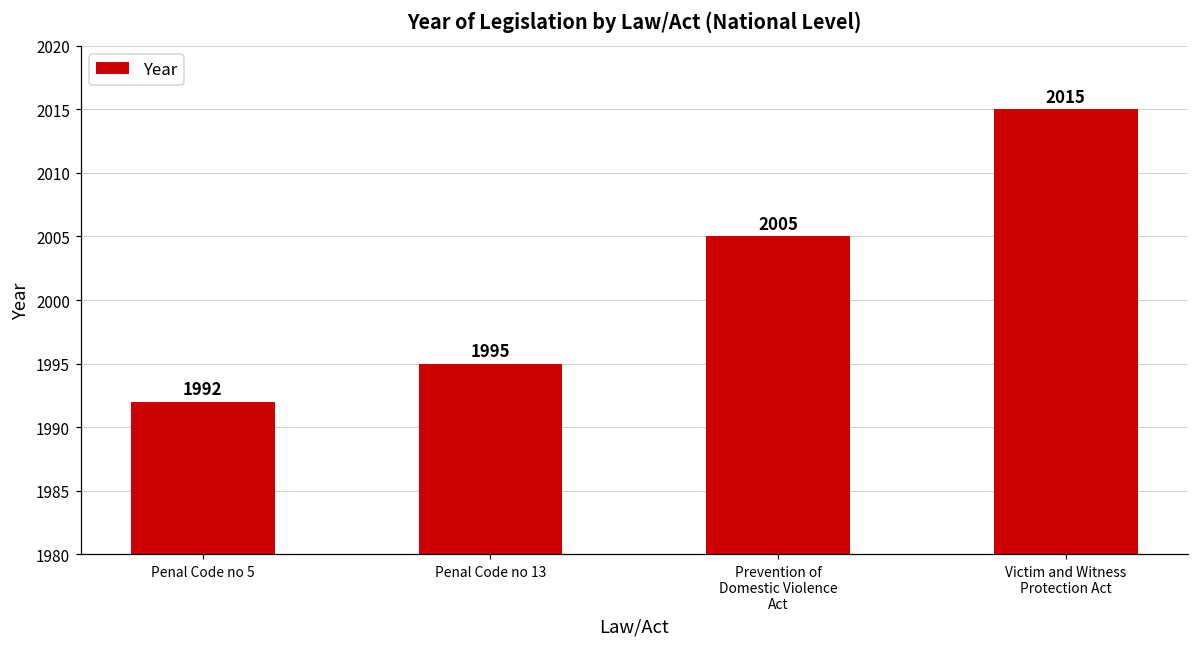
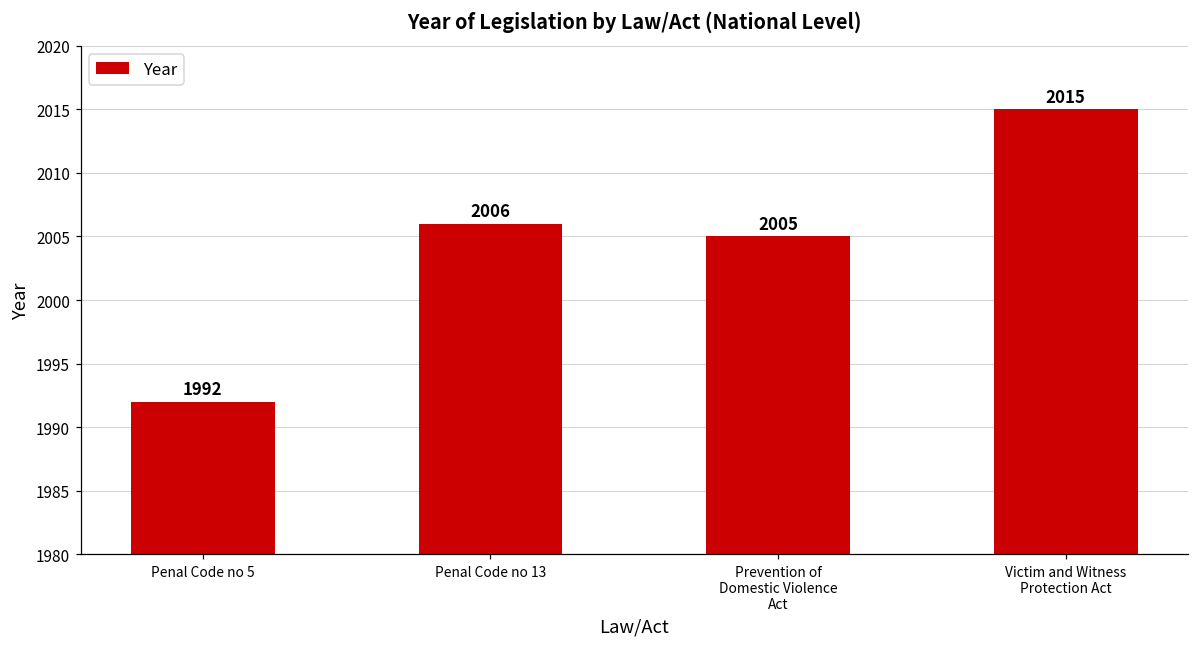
Penal Code no 13: 1995 -> 2006
